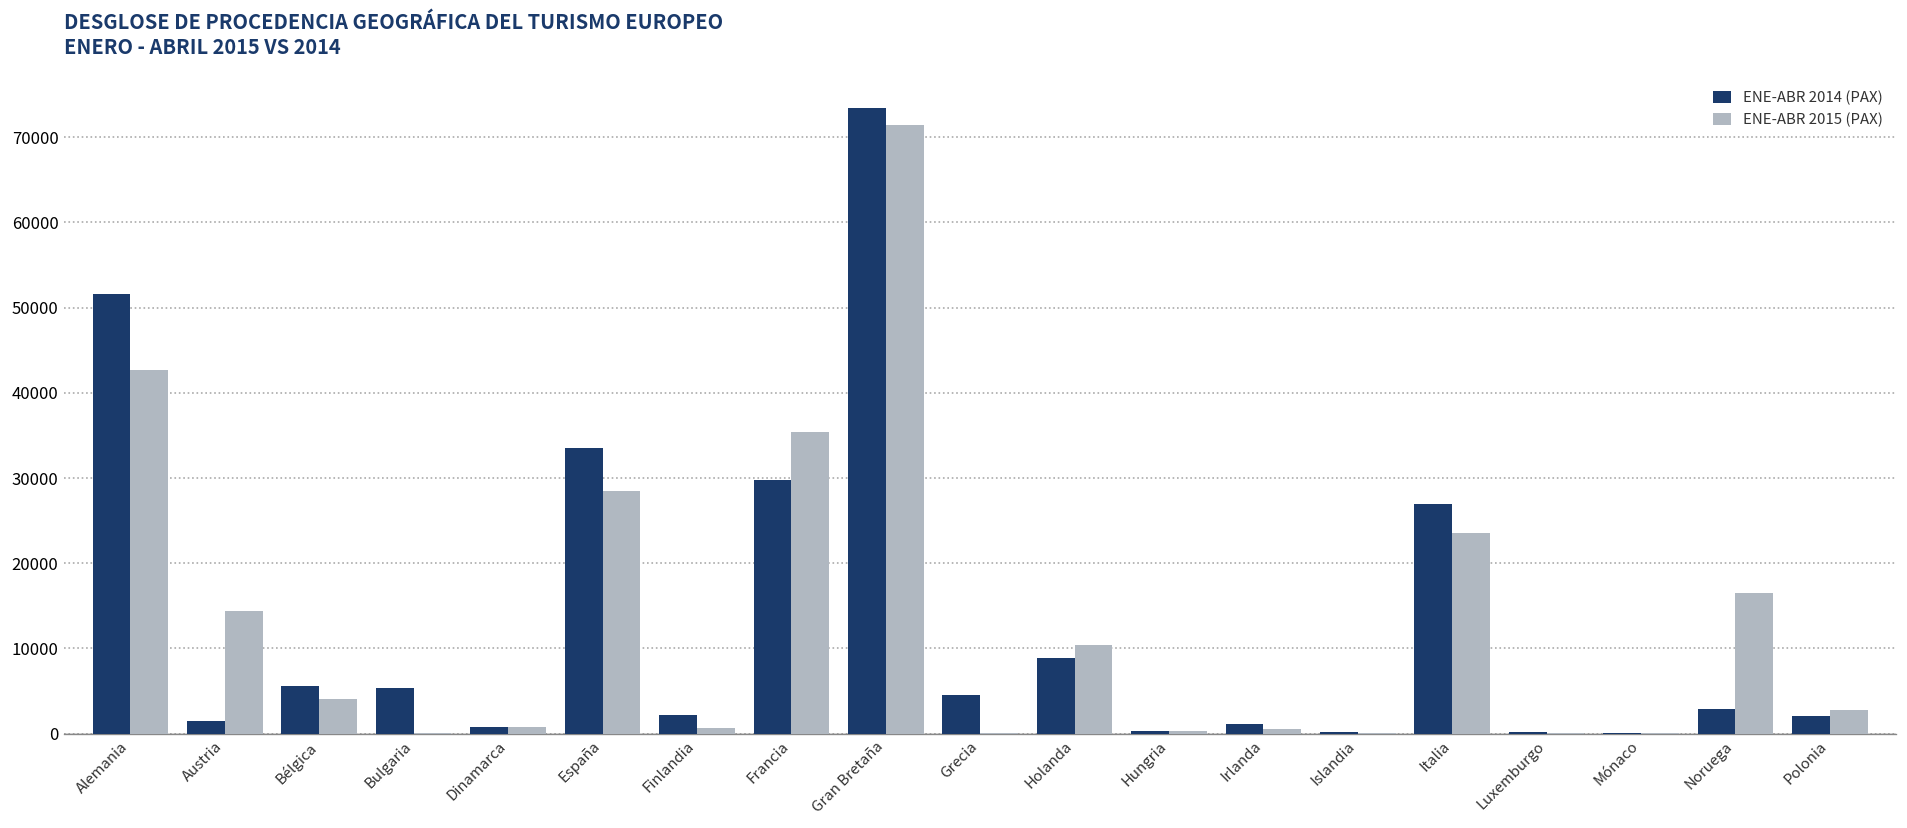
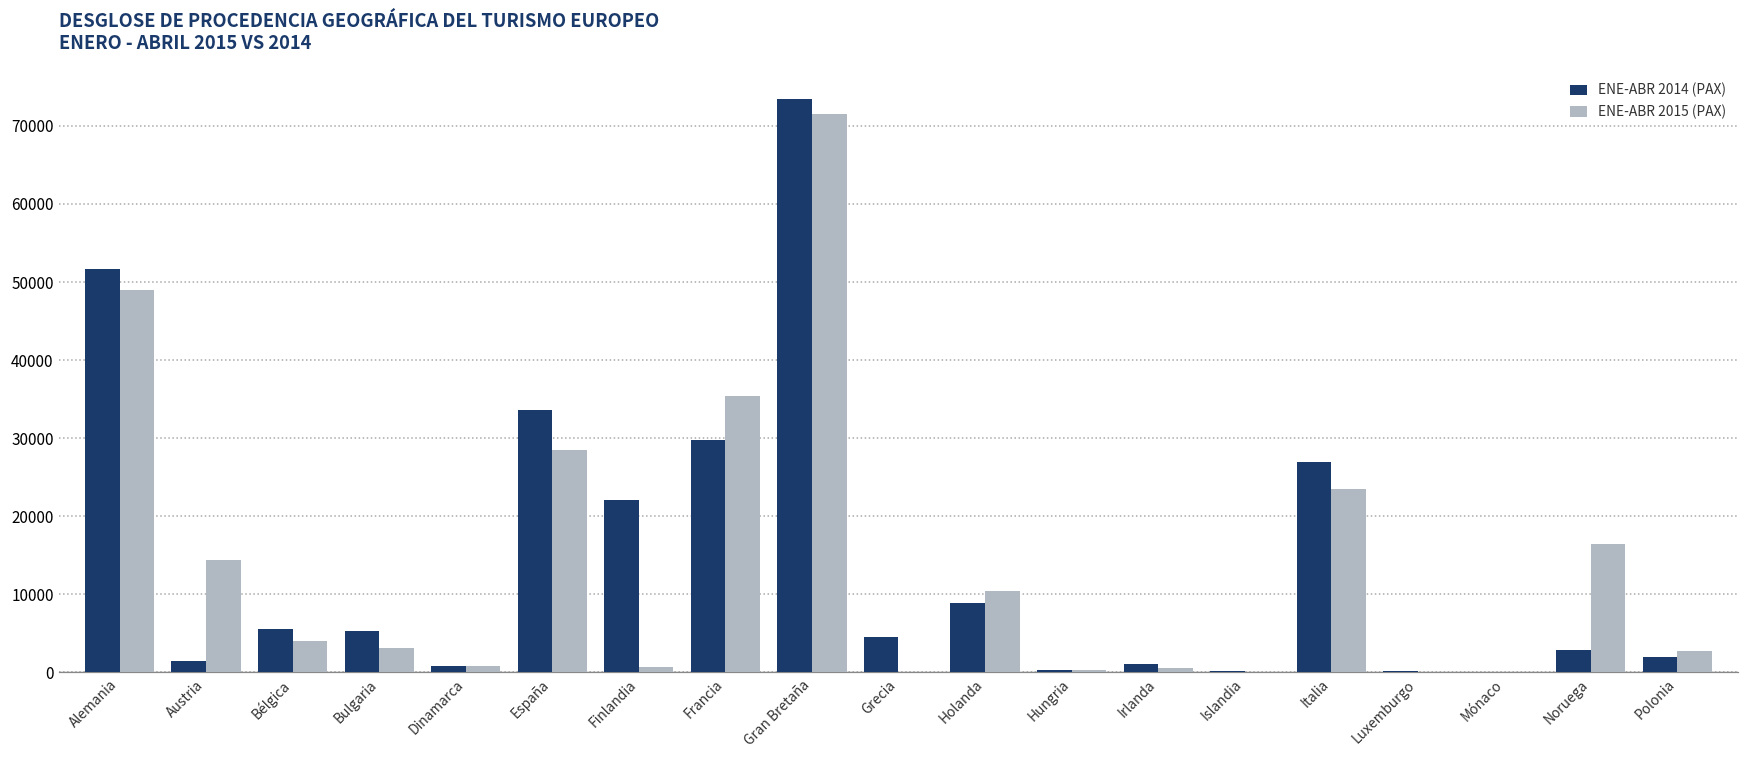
ENE-ABR 2015 (PAX), Alemania: 43000 -> 49000
ENE-ABR 2015 (PAX), Bulgaria: 0 -> 3000
ENE-ABR 2014 (PAX), Finlandia: 2000 -> 22000
